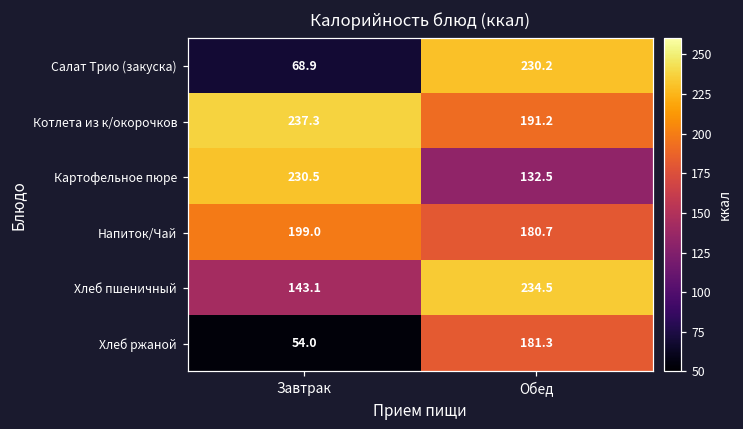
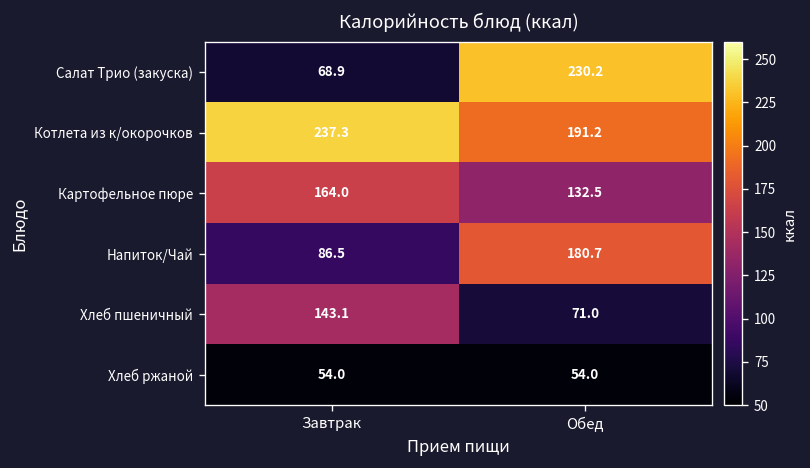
Картофельное пюре, Завтрак: 230.5 -> 164.0
Напиток/Чай, Завтрак: 199.0 -> 86.5
Хлеб пшеничный, Обед: 234.5 -> 71.0
Хлеб ржаной, Обед: 181.3 -> 54.0
